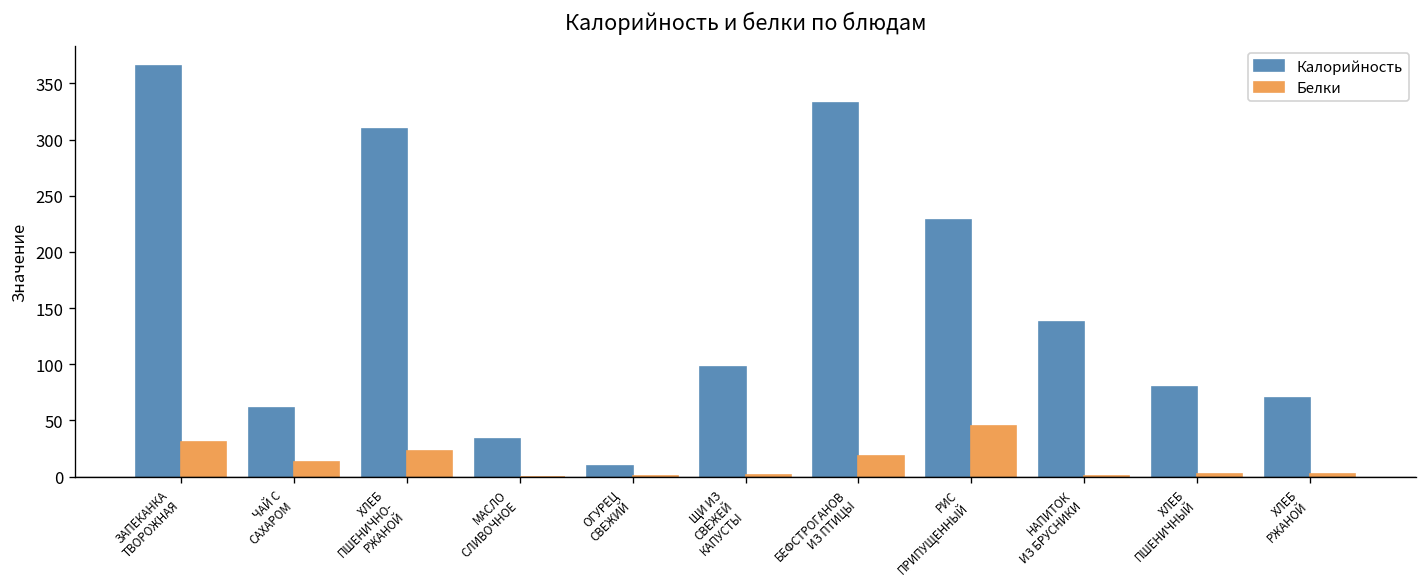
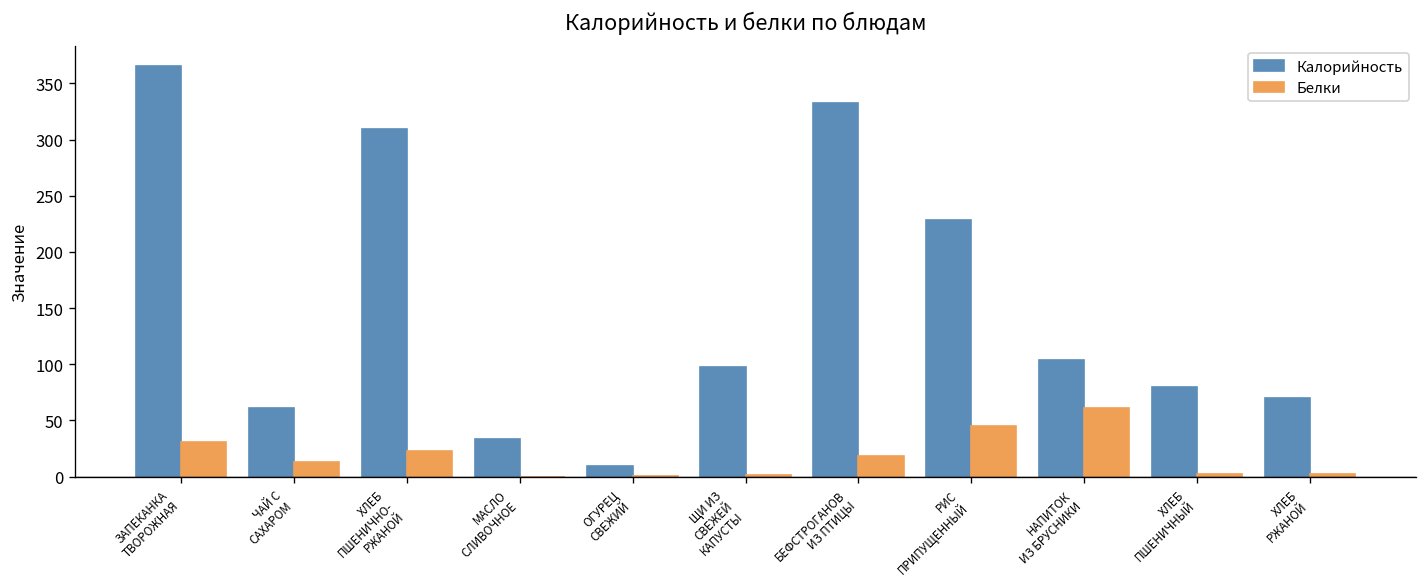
Калорийность, НАПИТОК ИЗ БРУСНИКИ: 140 -> 100
Белки, НАПИТОК ИЗ БРУСНИКИ: 0 -> 60
